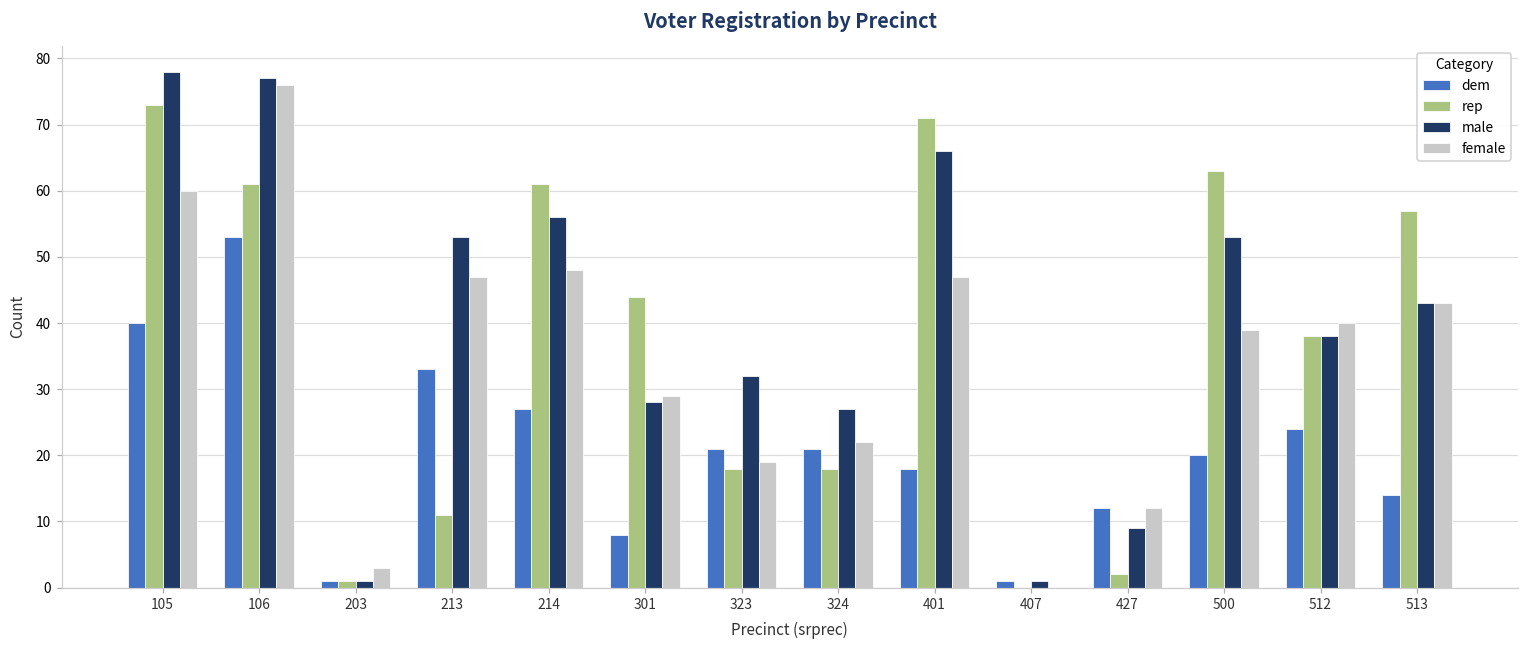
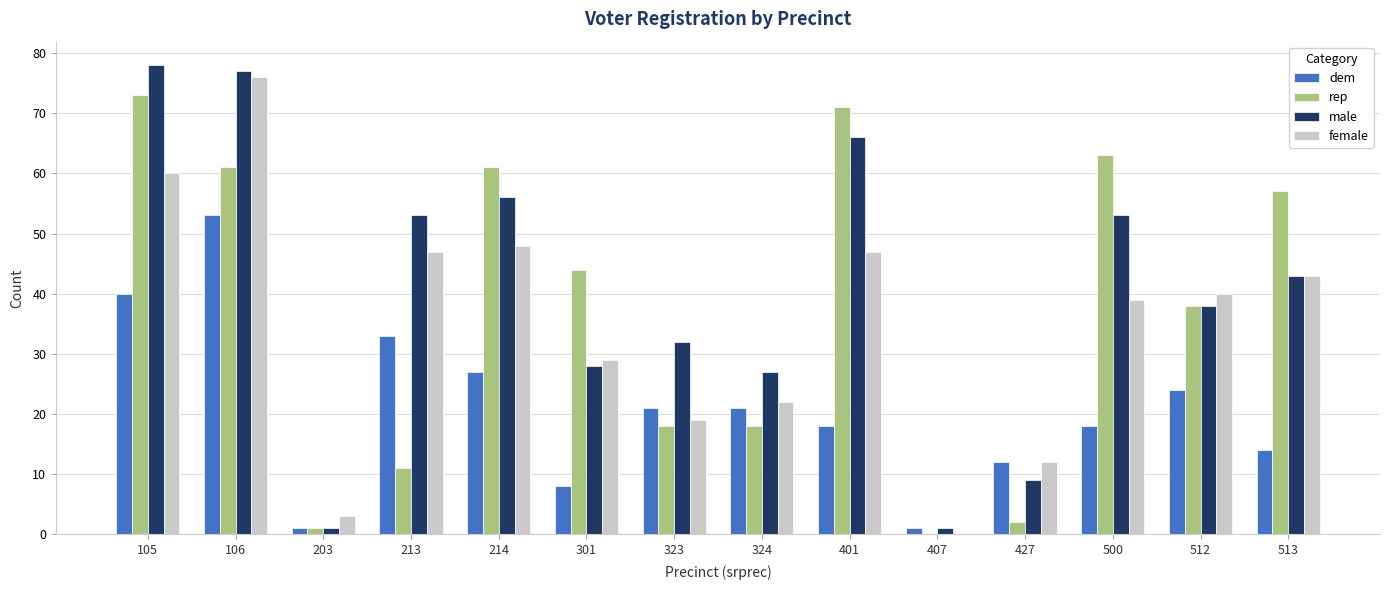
dem, 500: 20 -> 18
